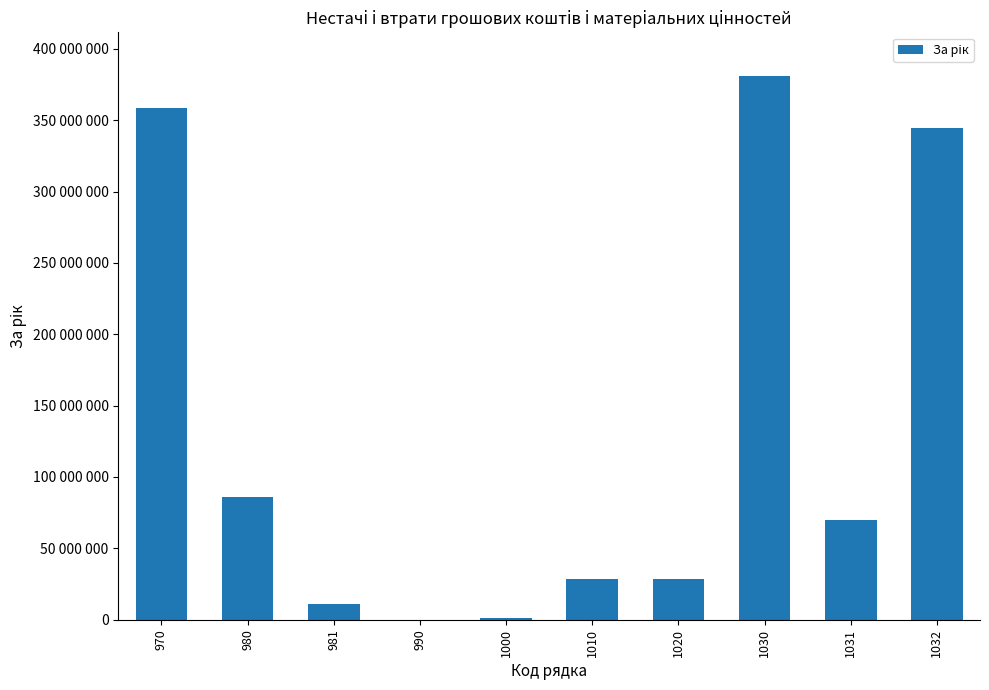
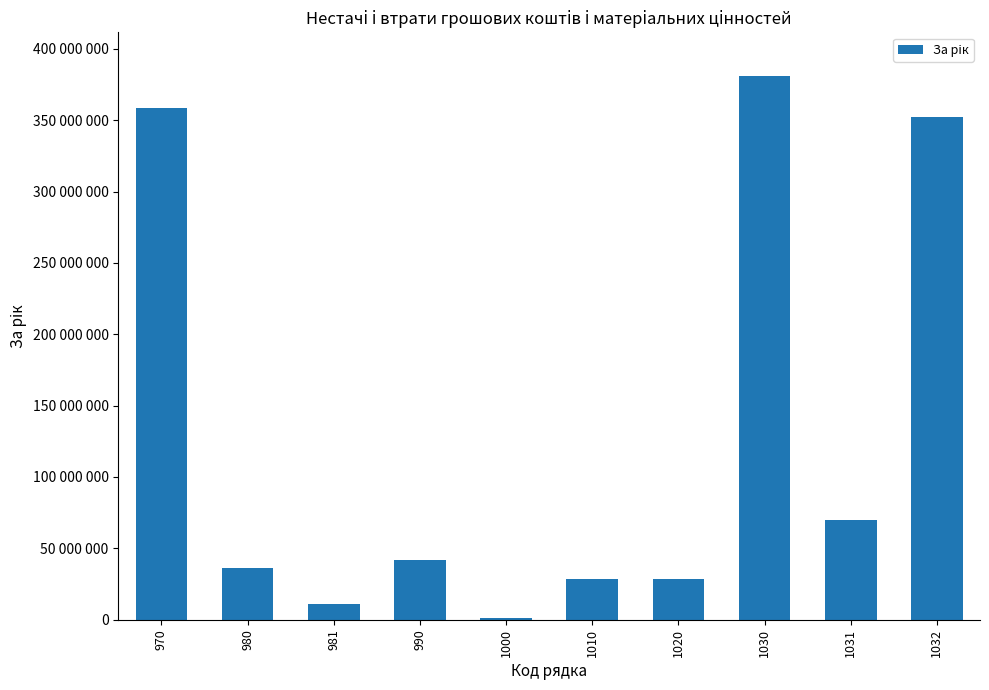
980: 86000000 -> 36000000
990: 0 -> 42000000
1032: 344000000 -> 352000000
